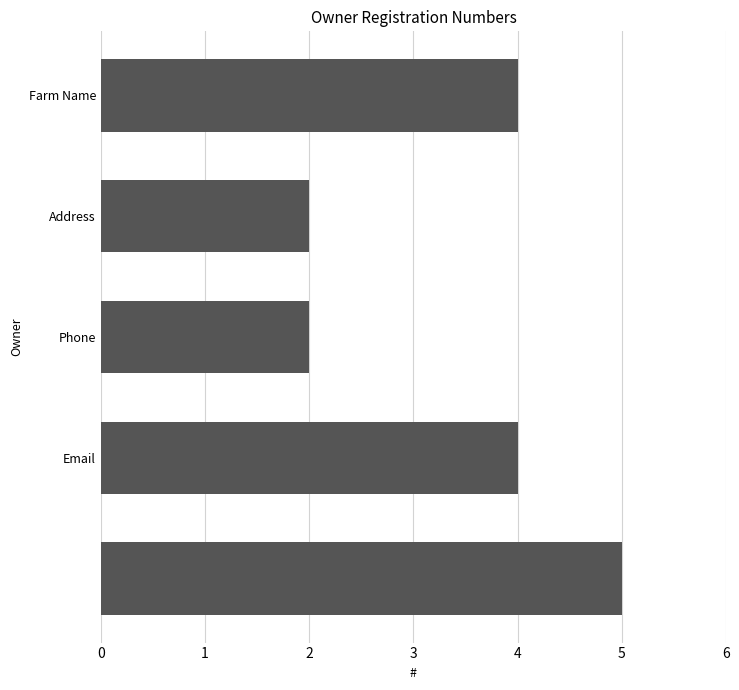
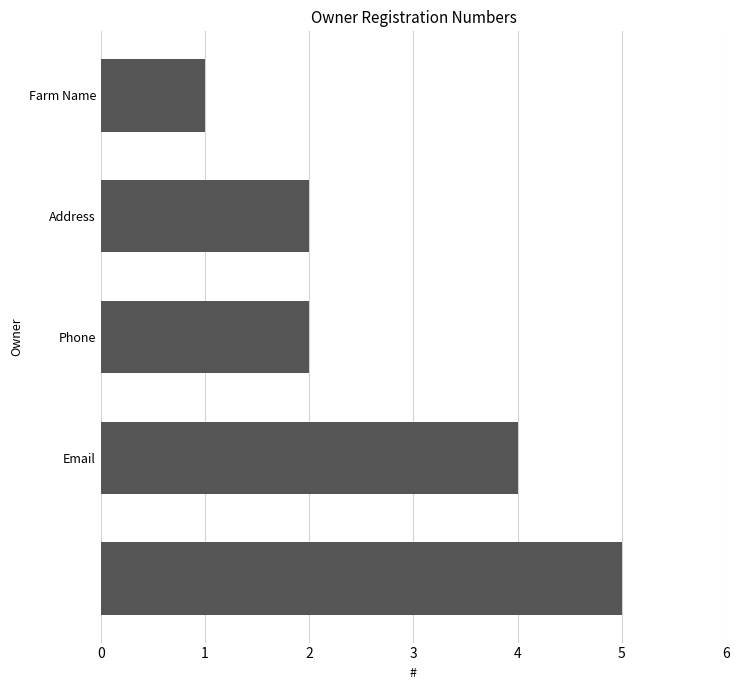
Farm Name: 4 -> 1
